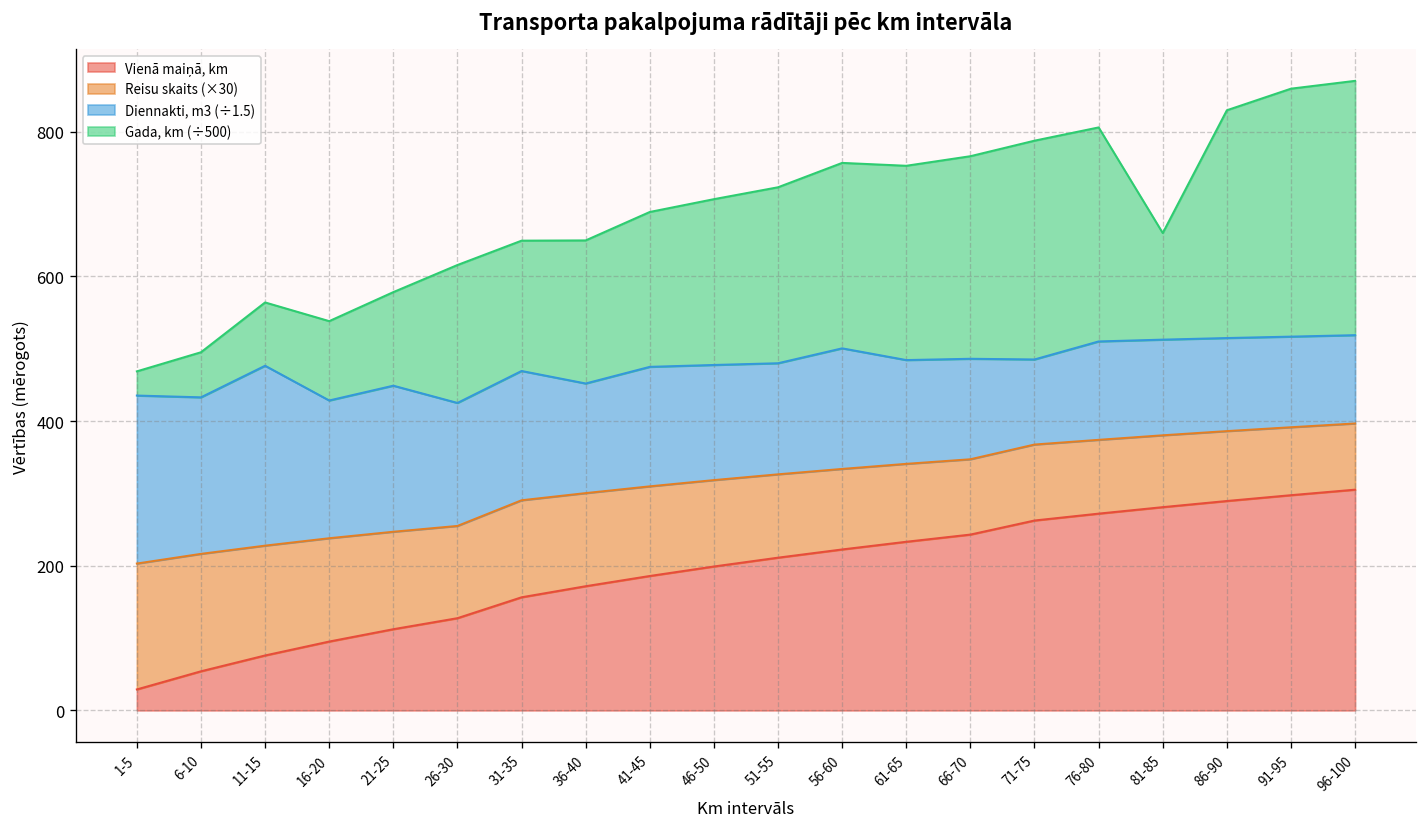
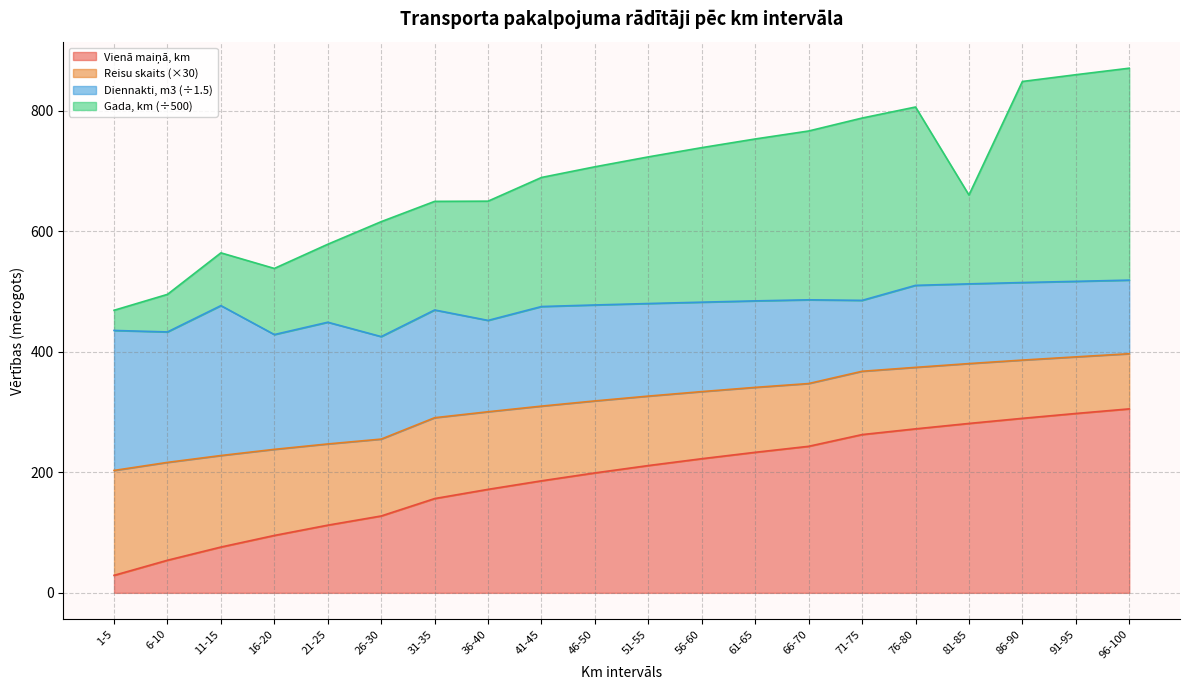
Diennakti, m3 (÷1.5), 56-60: 170 -> 150
Gada, km (÷500), 86-90: 310 -> 330
